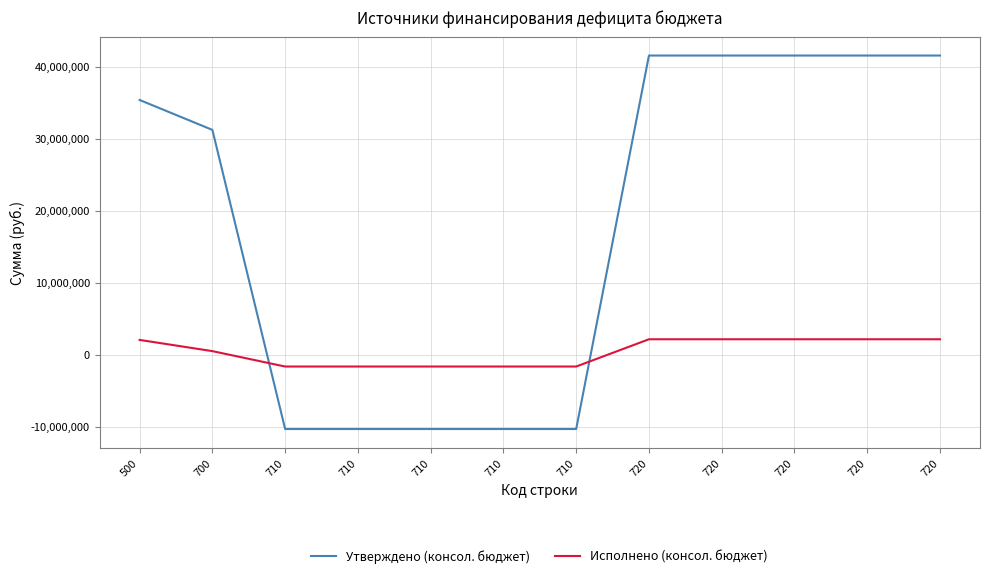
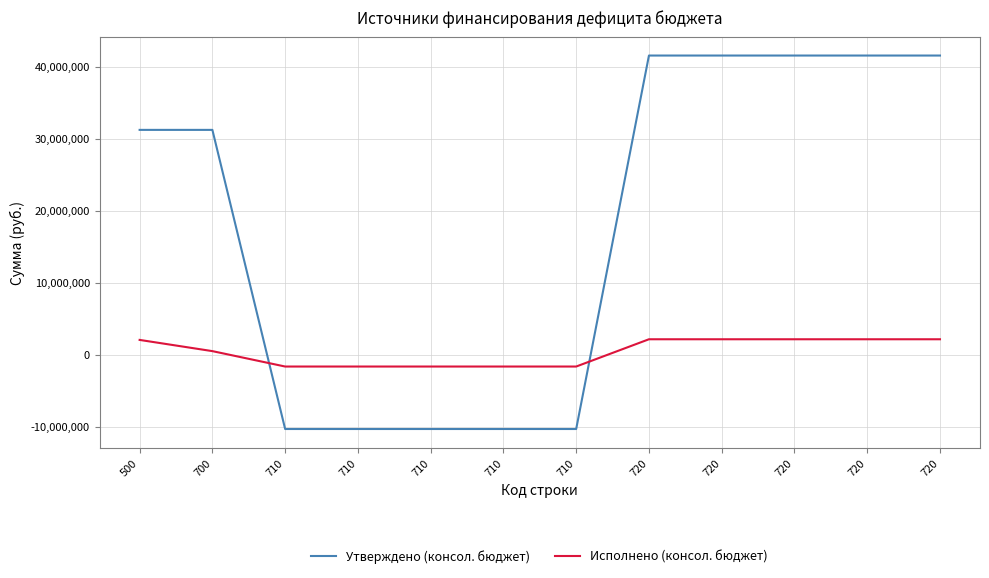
Утверждено (консол. бюджет), 500: 35,000,000 -> 31,000,000
